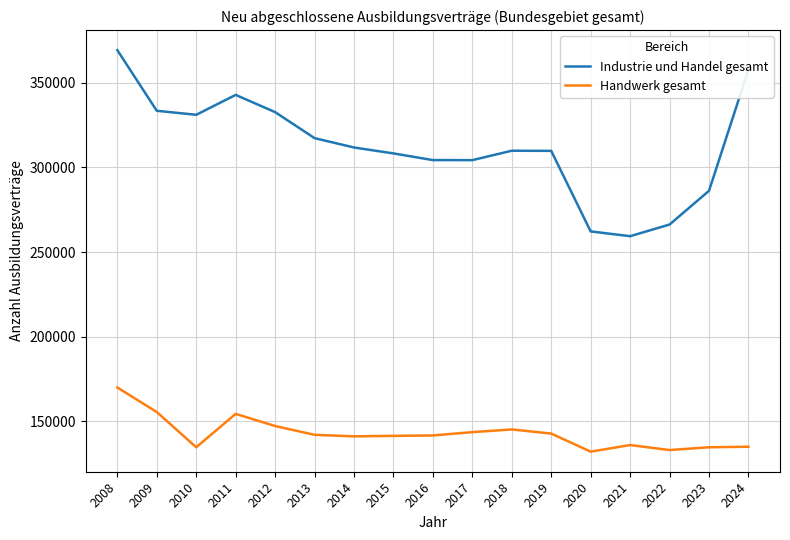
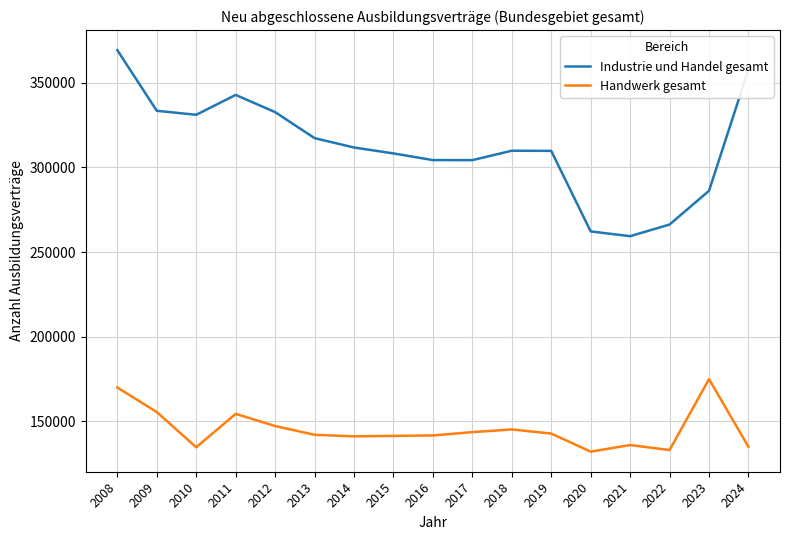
Handwerk gesamt, 2023: 135000 -> 175000
